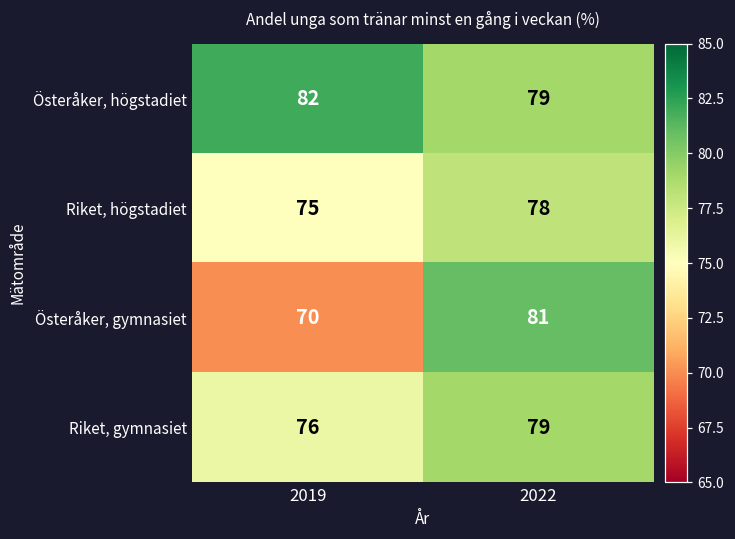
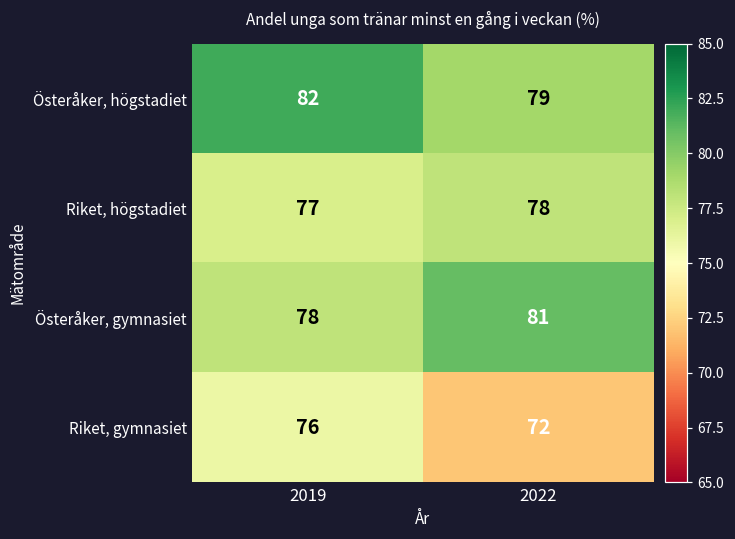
Riket, högstadiet, 2019: 75 -> 77
Österåker, gymnasiet, 2019: 70 -> 78
Riket, gymnasiet, 2022: 79 -> 72
